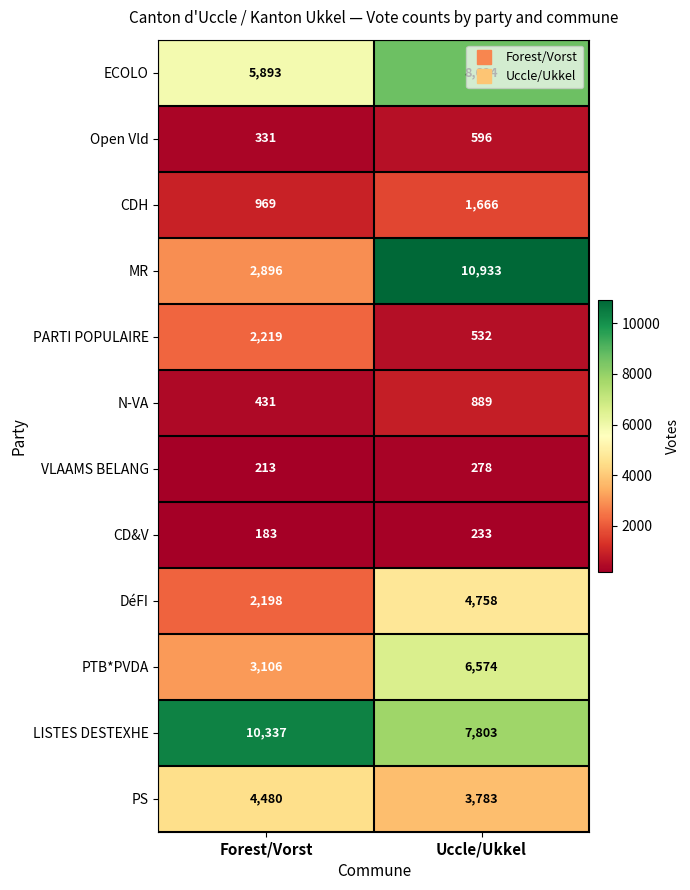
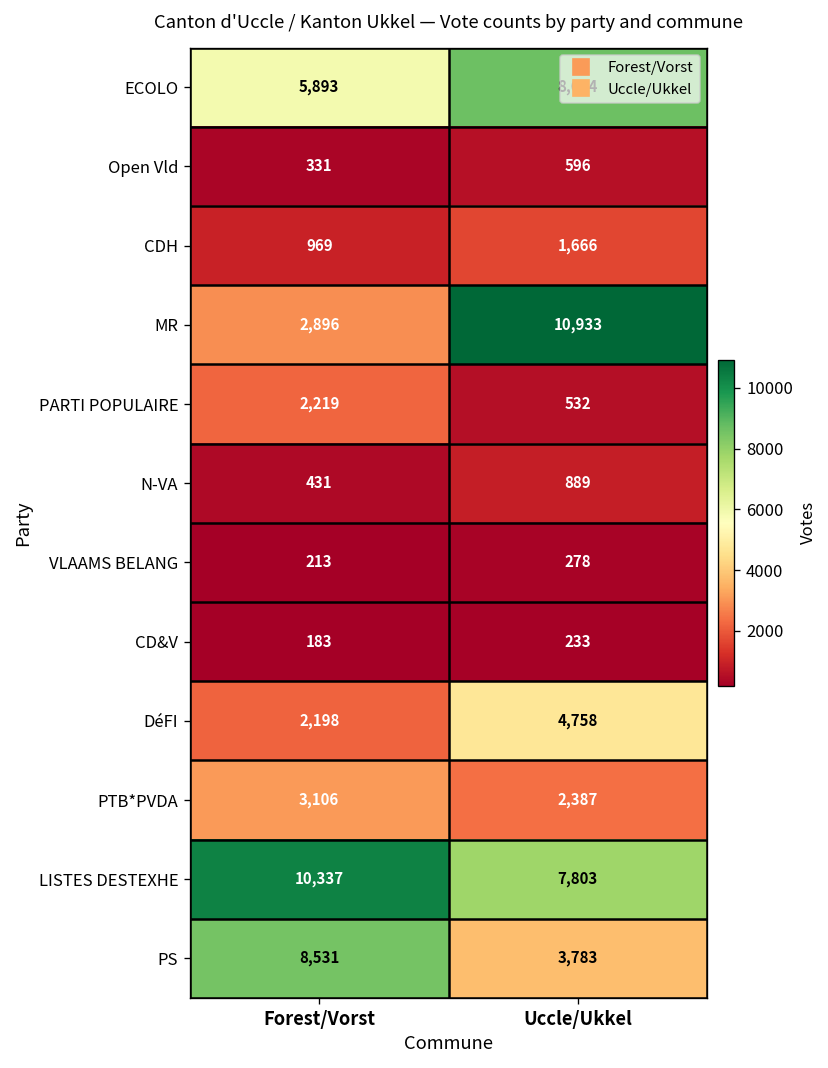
PTB*PVDA, Uccle/Ukkel: 6,574 -> 2,387
PS, Forest/Vorst: 4,480 -> 8,531
